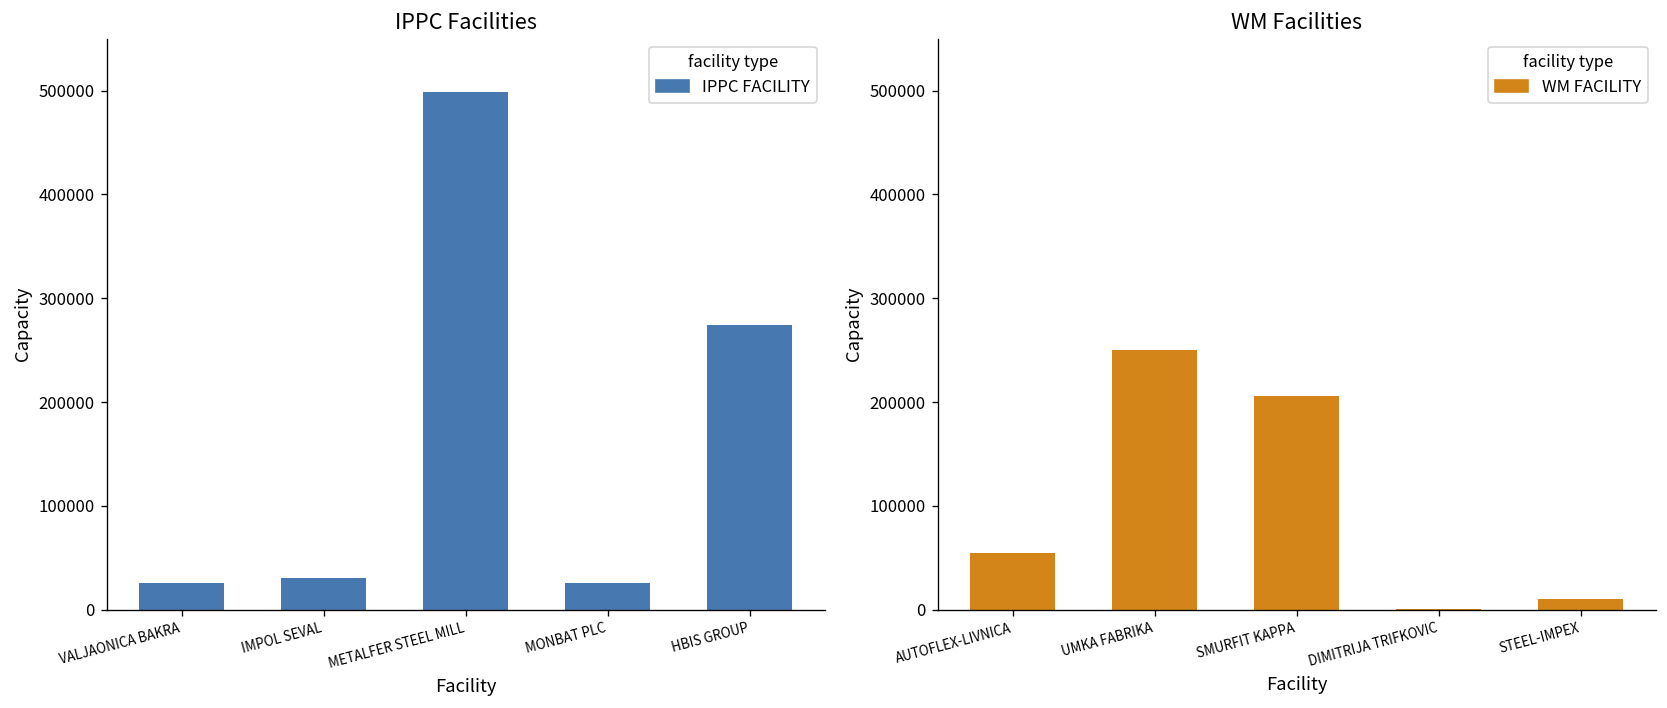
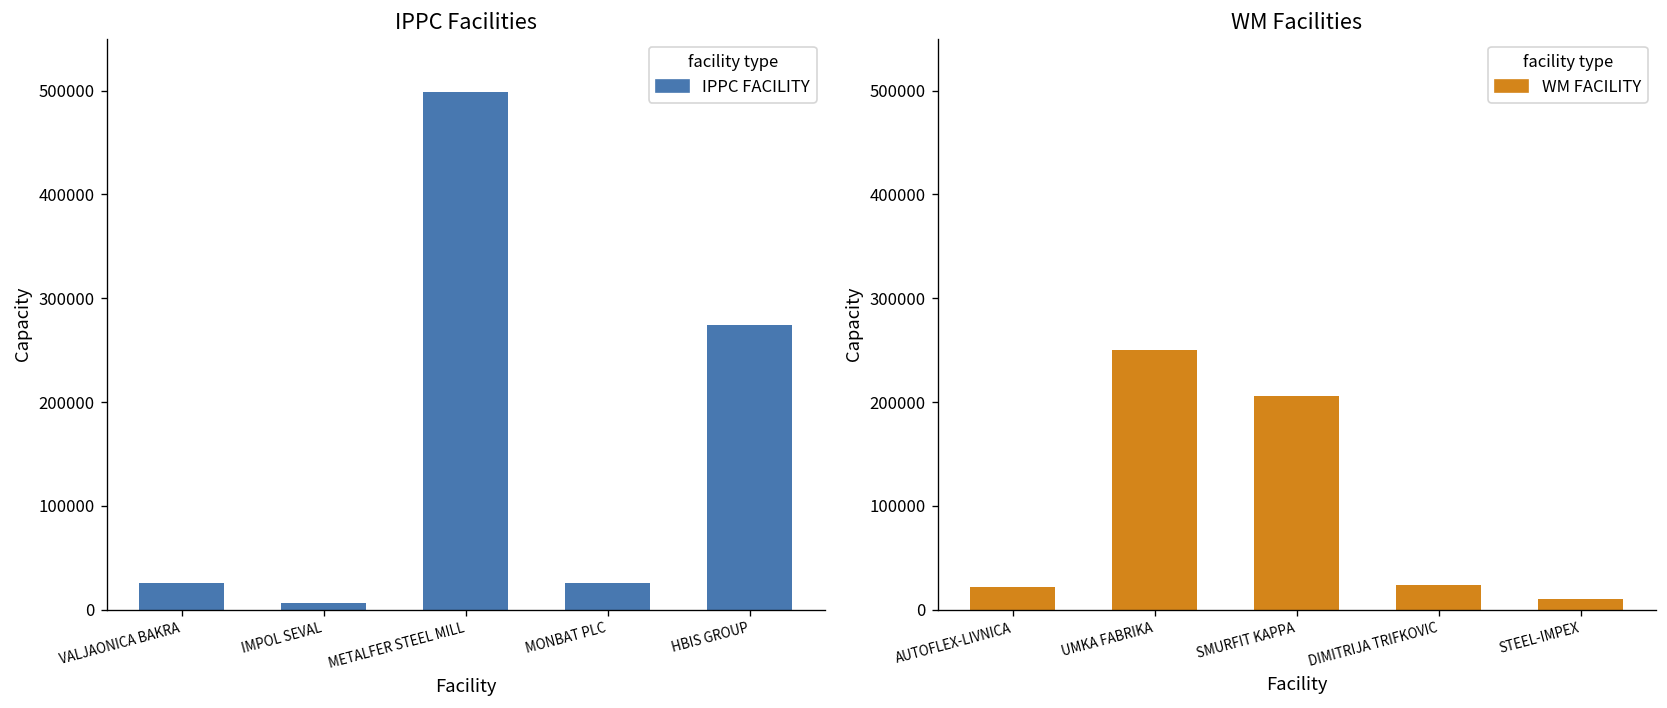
IPPC Facilities, IMPOL SEVAL: 30000 -> 10000
WM Facilities, AUTOFLEX-LIVNICA: 50000 -> 20000
WM Facilities, DIMITRIJA TRIFKOVIC: 0 -> 20000
